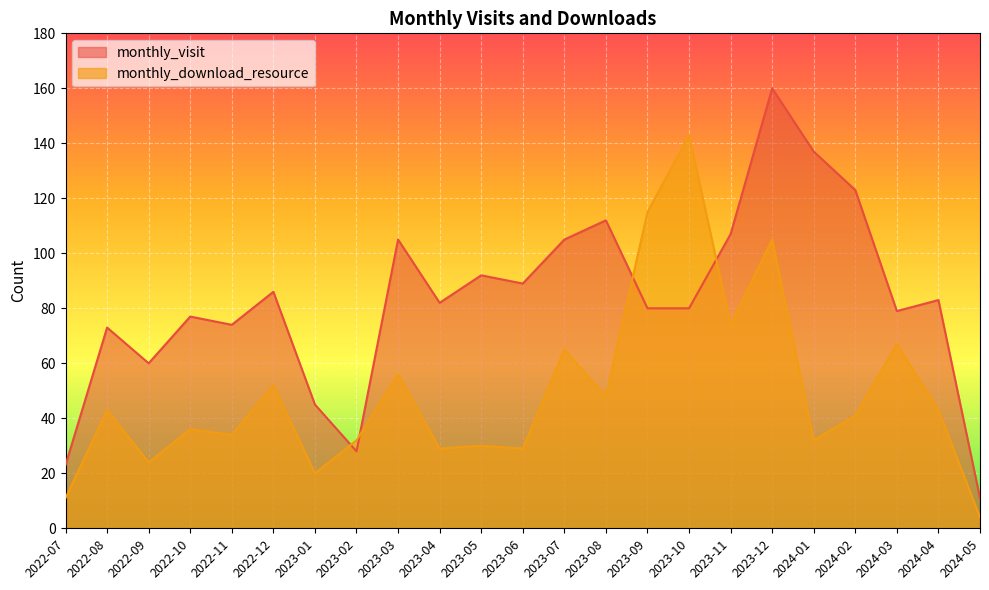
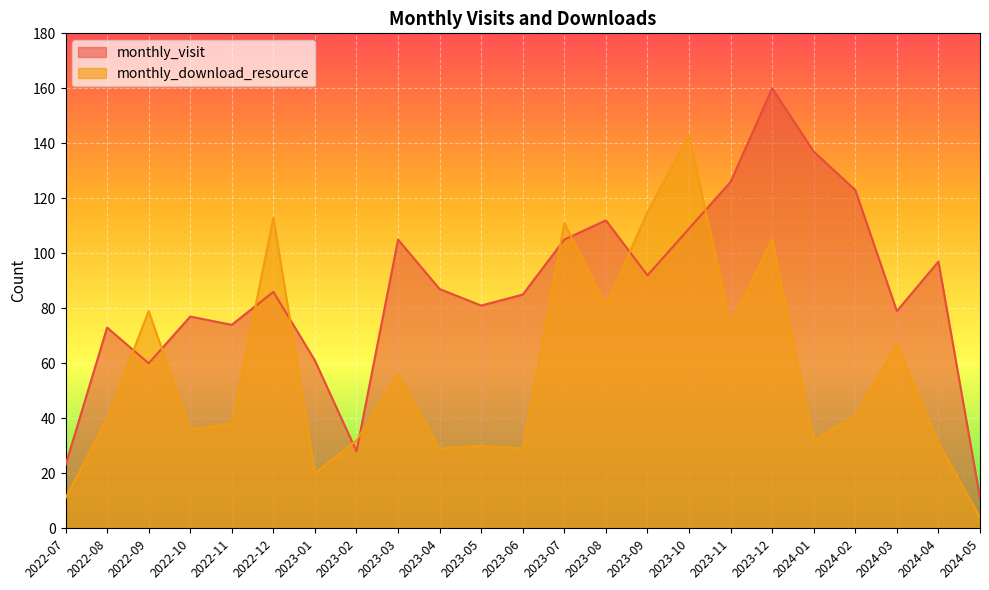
monthly_download_resource, 2022-08: 43 -> 40
monthly_download_resource, 2022-09: 24 -> 79
monthly_download_resource, 2022-11: 34 -> 38
monthly_download_resource, 2022-12: 52 -> 113
monthly_visit, 2023-01: 45 -> 61
monthly_visit, 2023-04: 82 -> 87
monthly_visit, 2023-05: 92 -> 81
monthly_visit, 2023-06: 89 -> 85
monthly_download_resource, 2023-07: 65 -> 111
monthly_download_resource, 2023-08: 48 -> 81
monthly_visit, 2023-09: 80 -> 92
monthly_visit, 2023-10: 80 -> 109
monthly_visit, 2023-11: 107 -> 126
monthly_visit, 2024-04: 83 -> 97
monthly_download_resource, 2024-04: 43 -> 31
